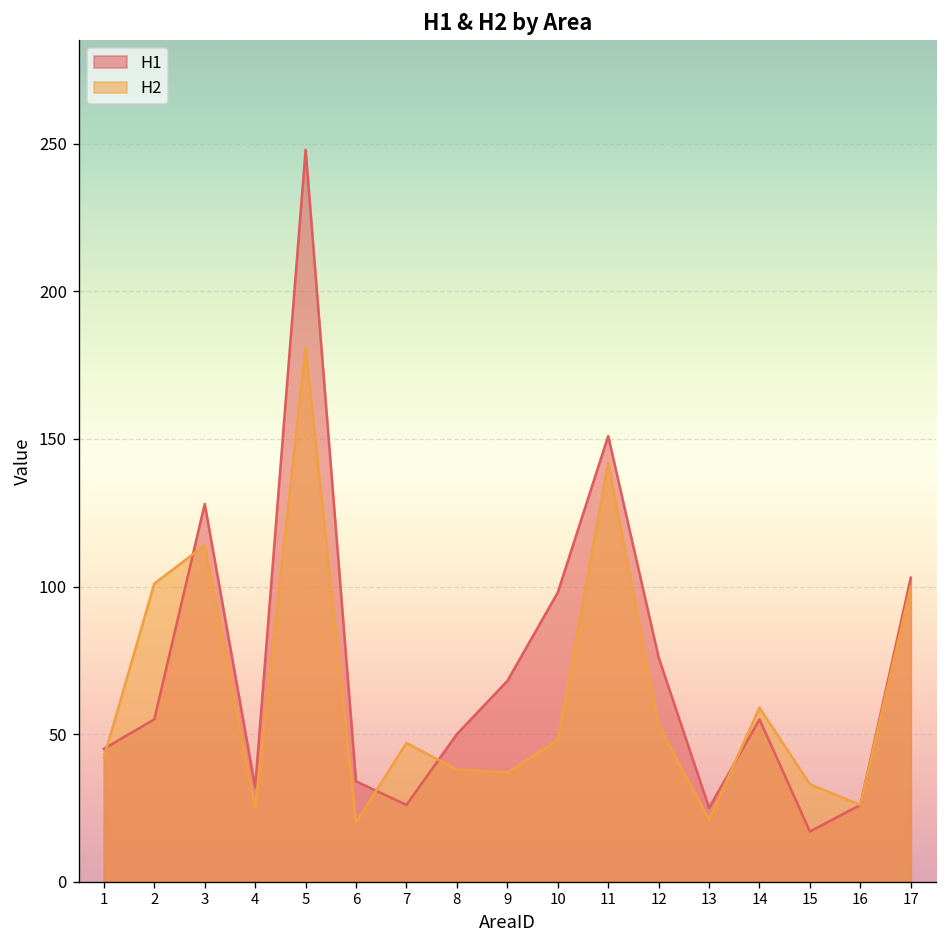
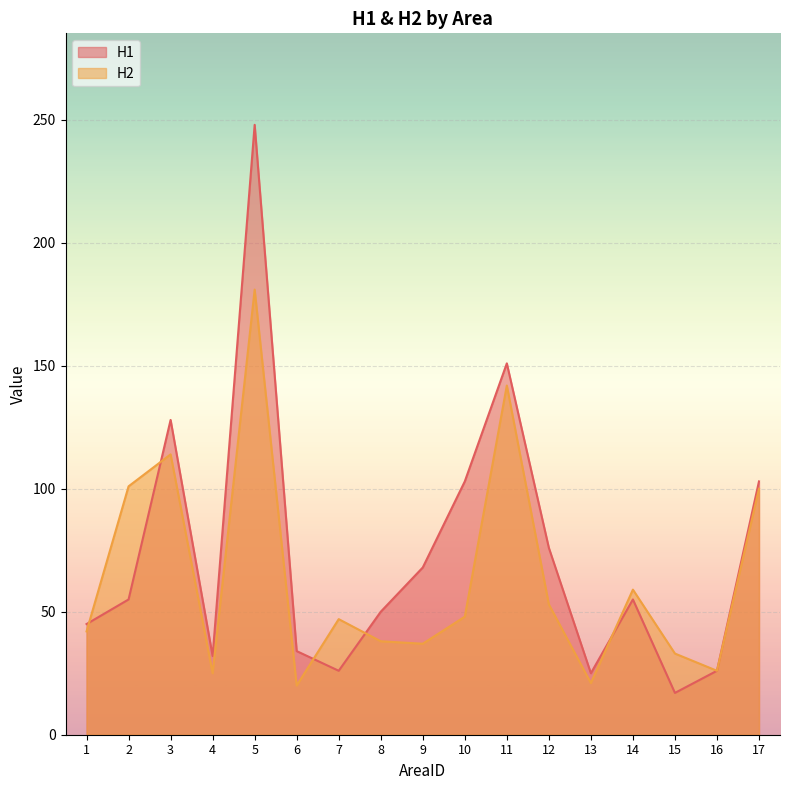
H1, 10: 98 -> 103
